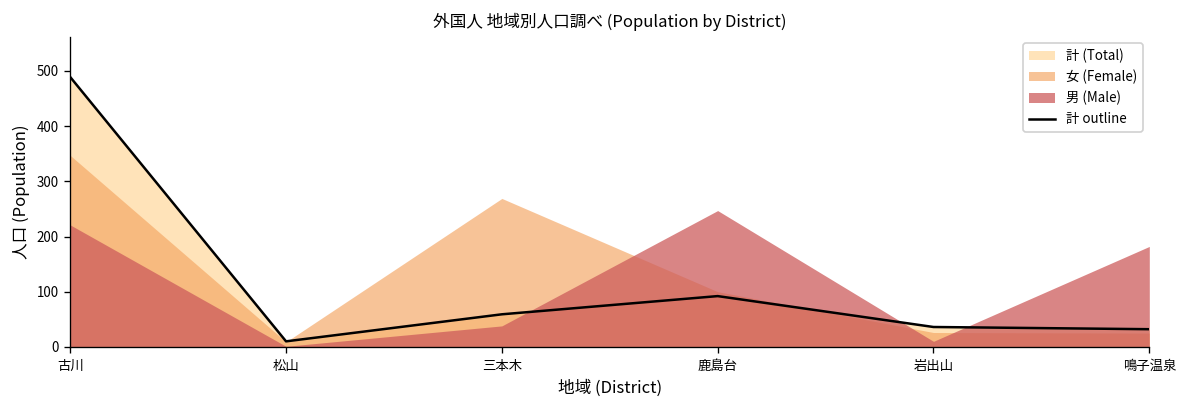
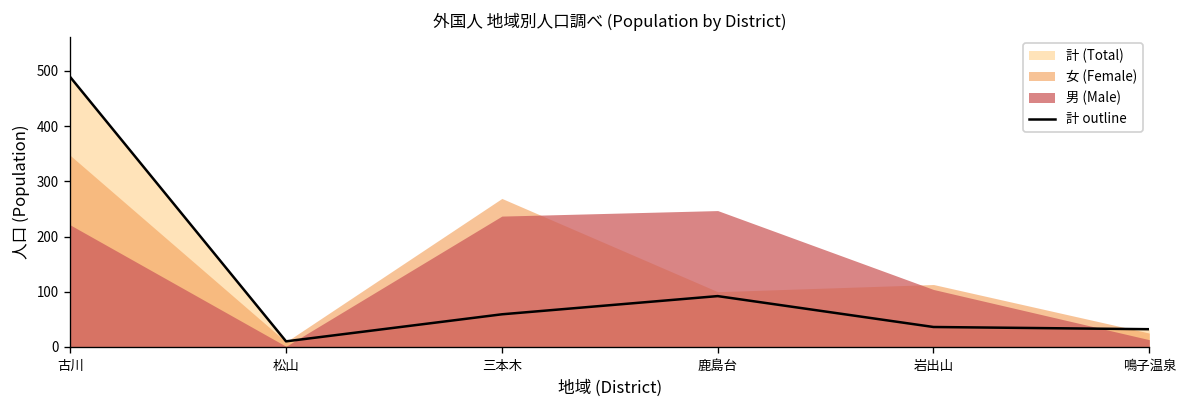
男 (Male), 三本木: 40 -> 240
女 (Female), 岩出山: 30 -> 110
男 (Male), 岩出山: 10 -> 100
男 (Male), 鳴子温泉: 180 -> 10
